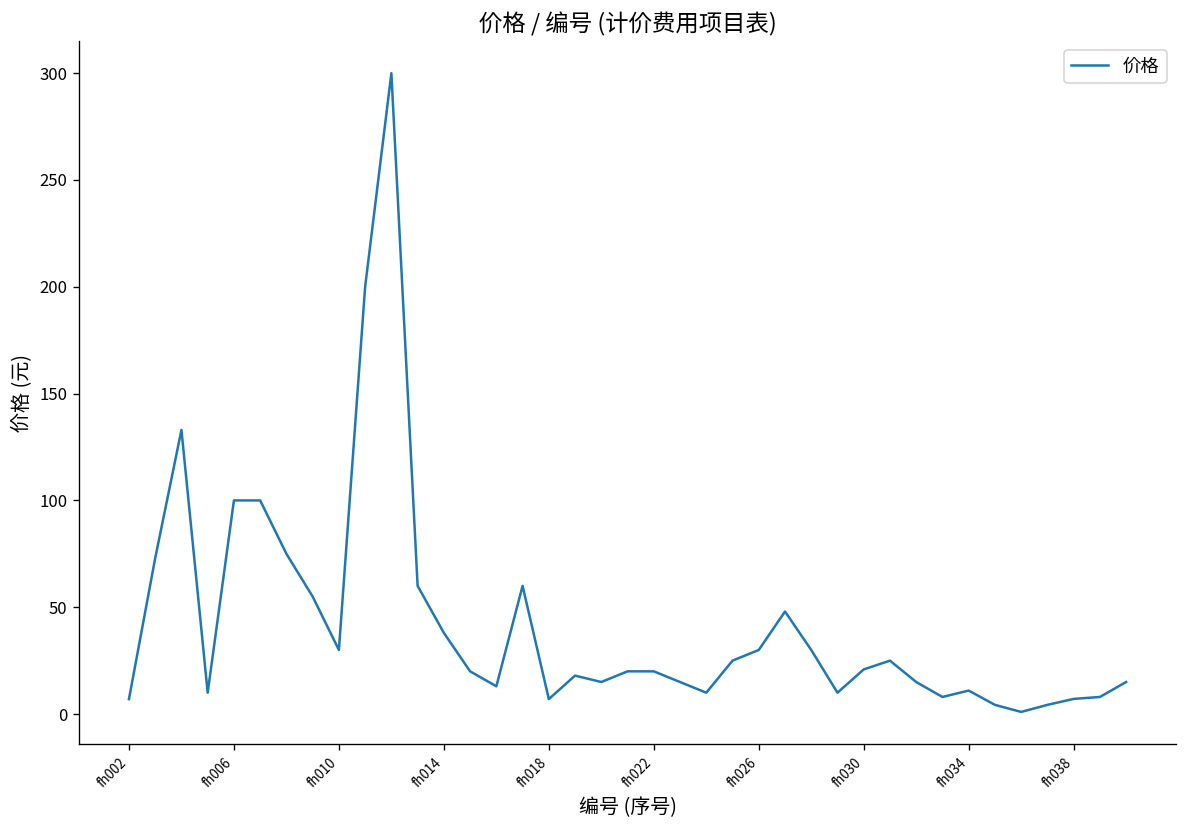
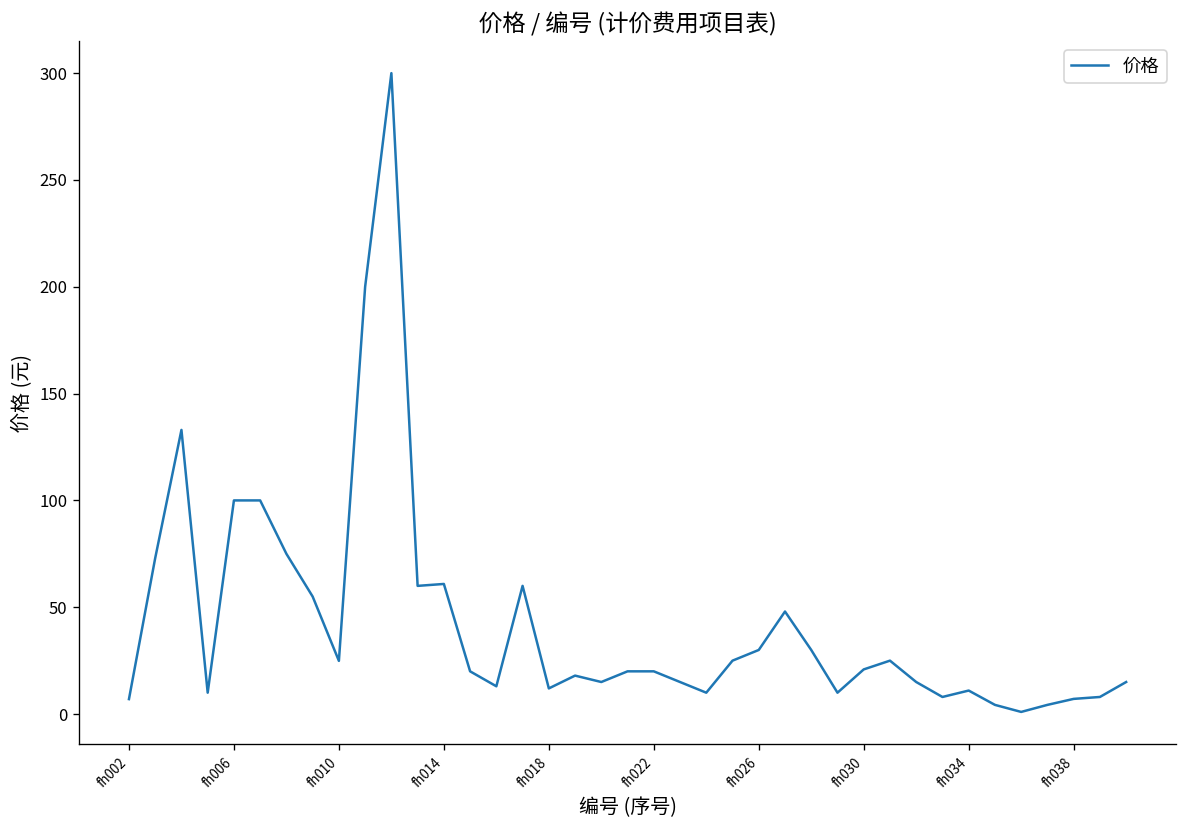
fh010: 30 -> 25
fh014: 38 -> 61
fh018: 7 -> 12
